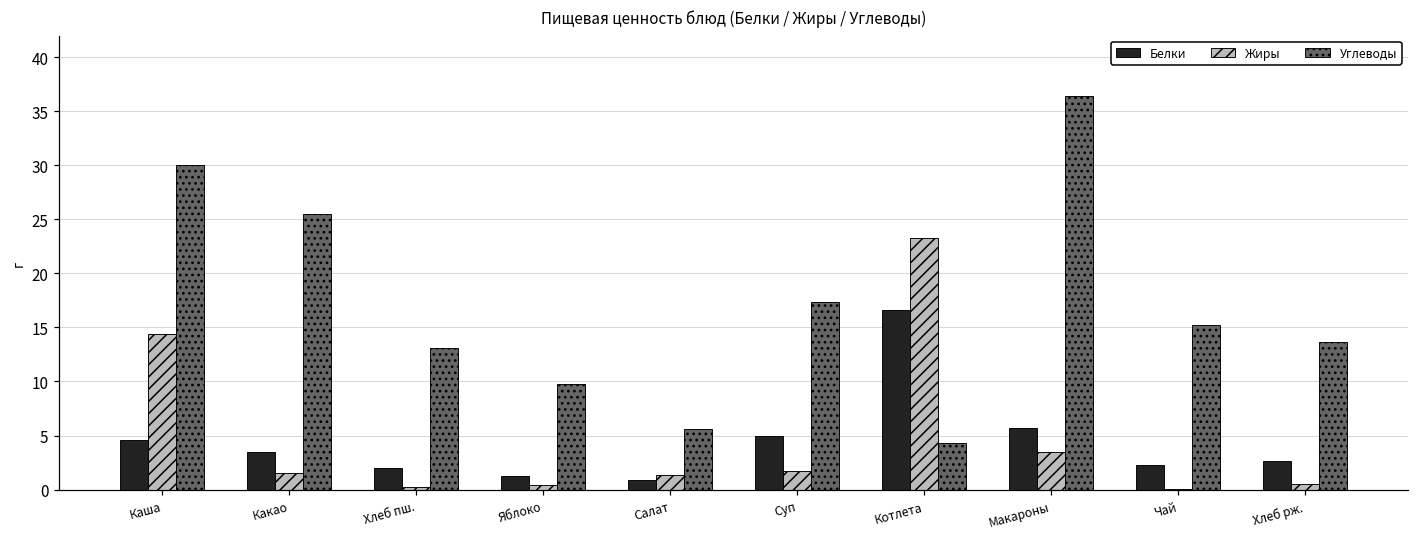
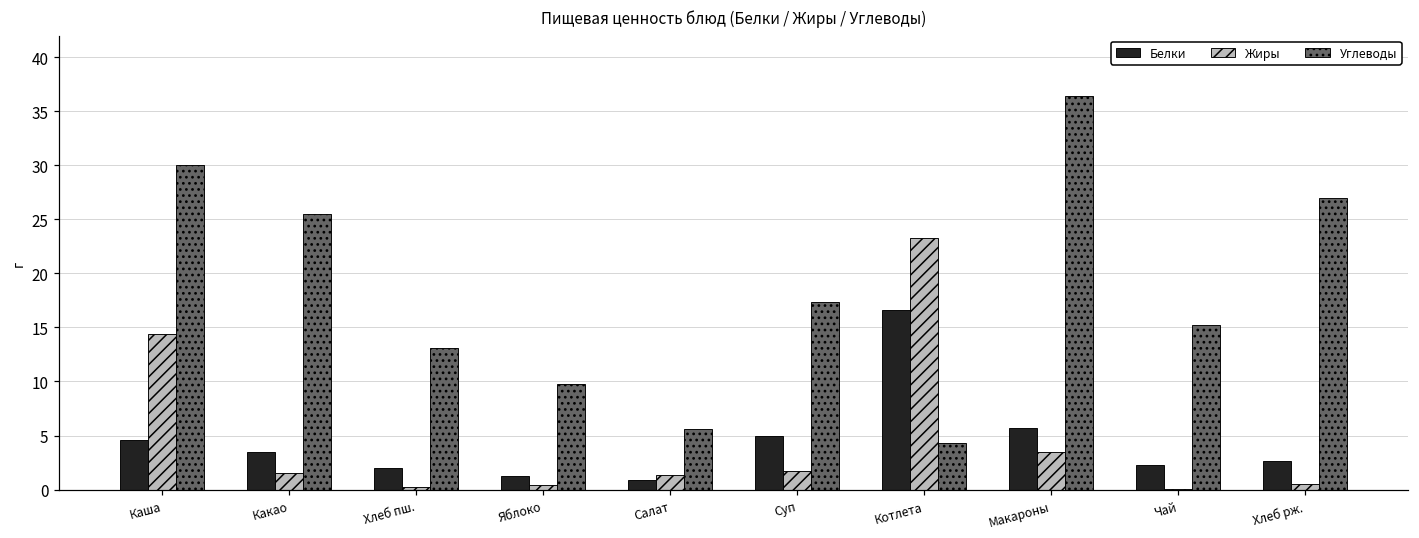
Углеводы, Хлеб рж.: 14 -> 27
